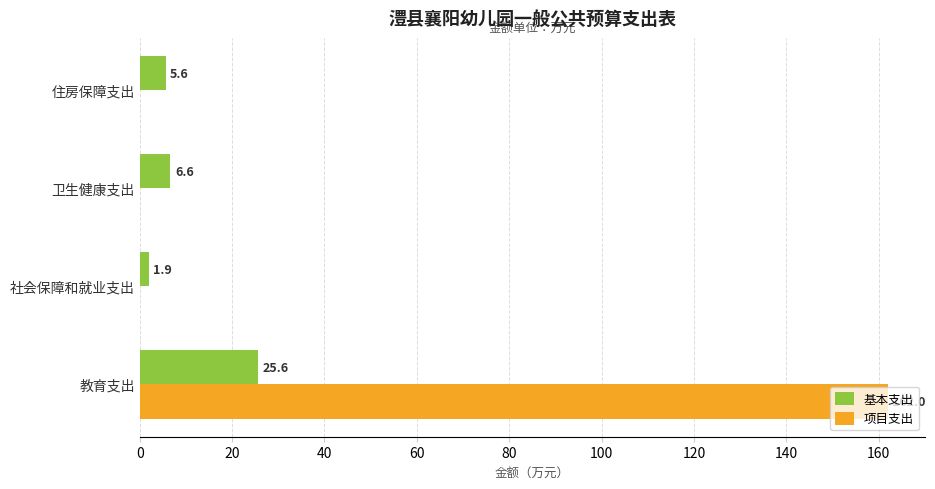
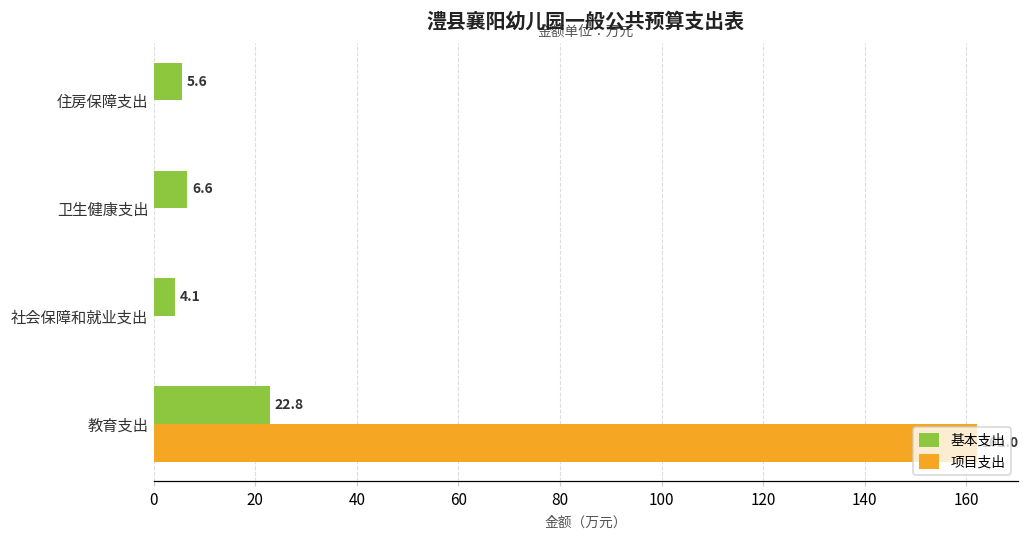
基本支出, 社会保障和就业支出: 1.9 -> 4.1
基本支出, 教育支出: 25.6 -> 22.8
